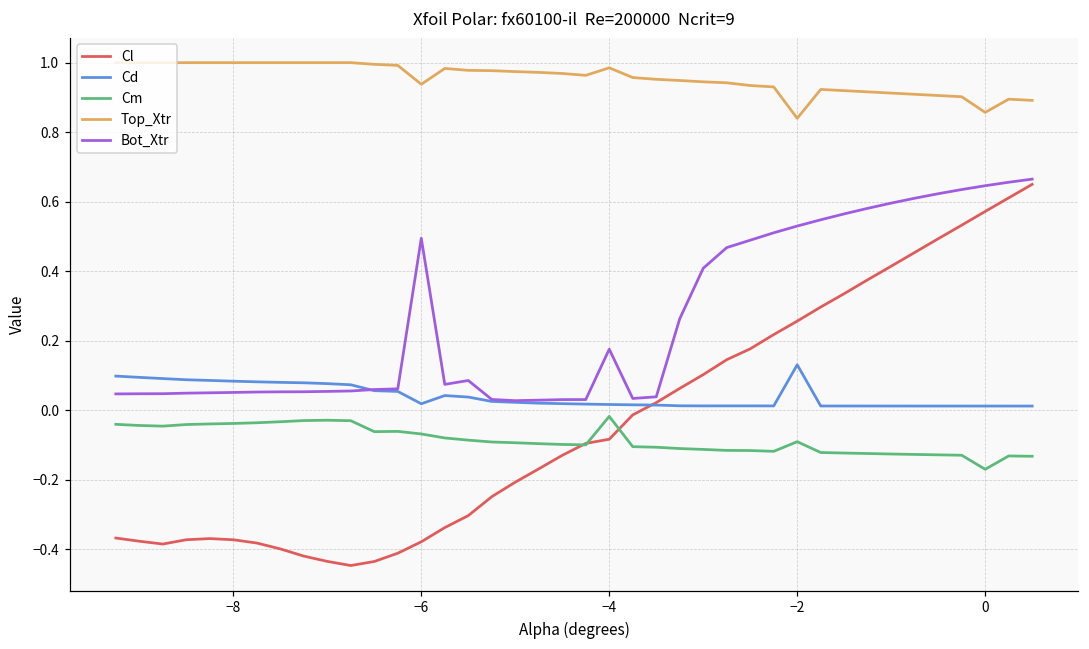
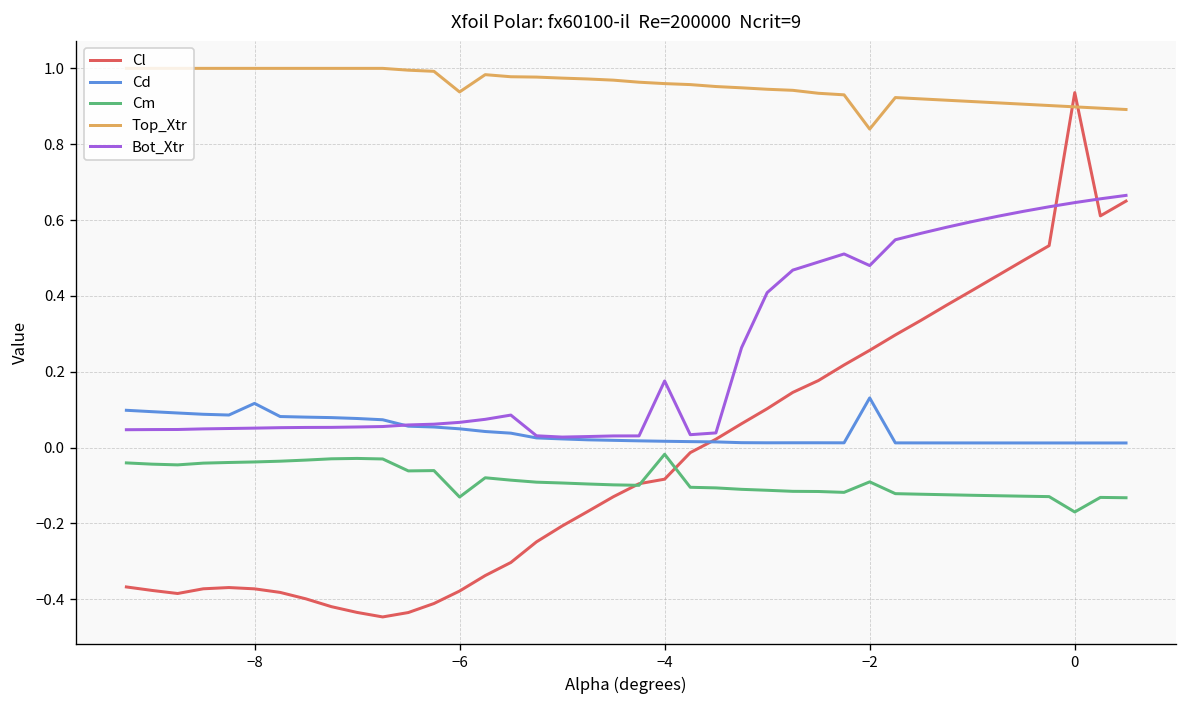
Cd, −8: 0.08 -> 0.12
Cd, −6: 0.02 -> 0.05
Cm, −6: -0.07 -> -0.13
Bot_Xtr, −6: 0.49 -> 0.07
Top_Xtr, −4: 0.99 -> 0.96
Bot_Xtr, −2: 0.53 -> 0.48
Cl, 0: 0.57 -> 0.94
Top_Xtr, 0: 0.86 -> 0.90
